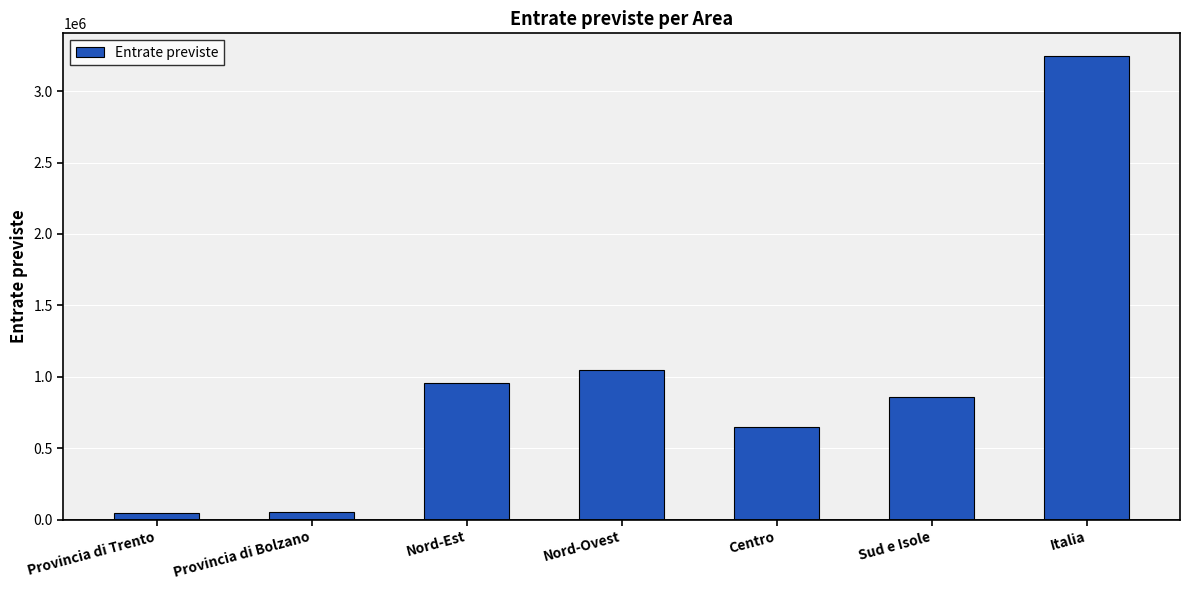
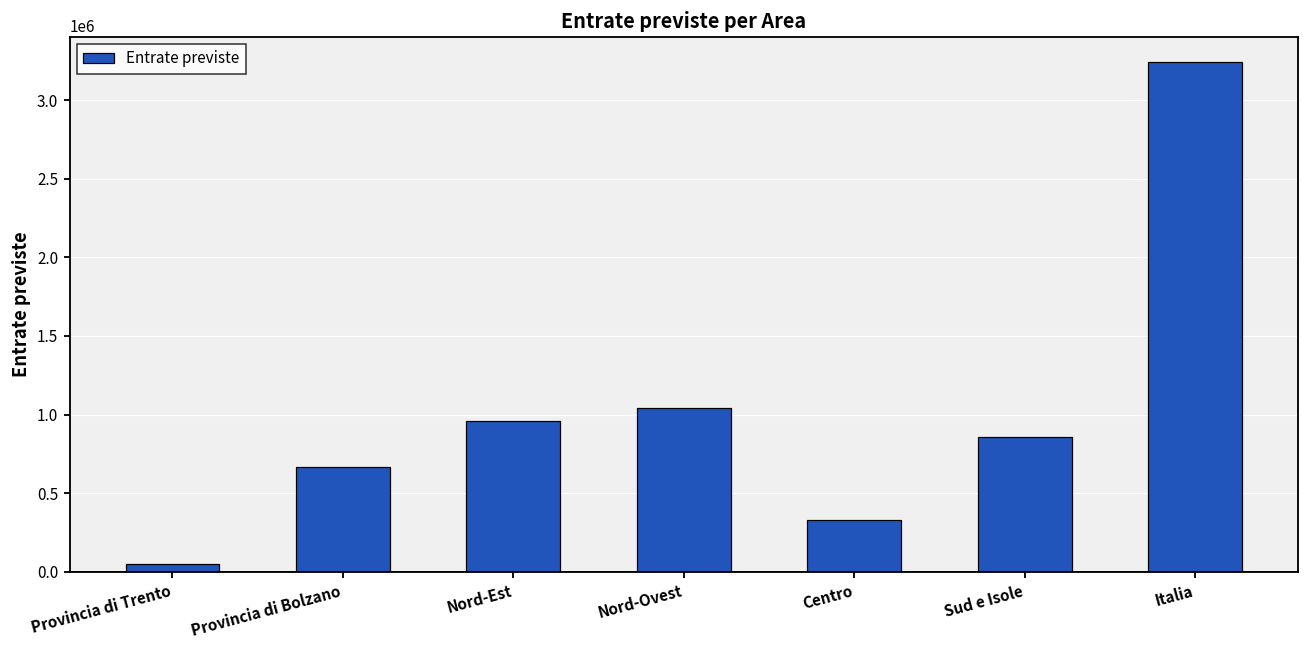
Provincia di Bolzano: 50000 -> 660000
Centro: 650000 -> 330000
